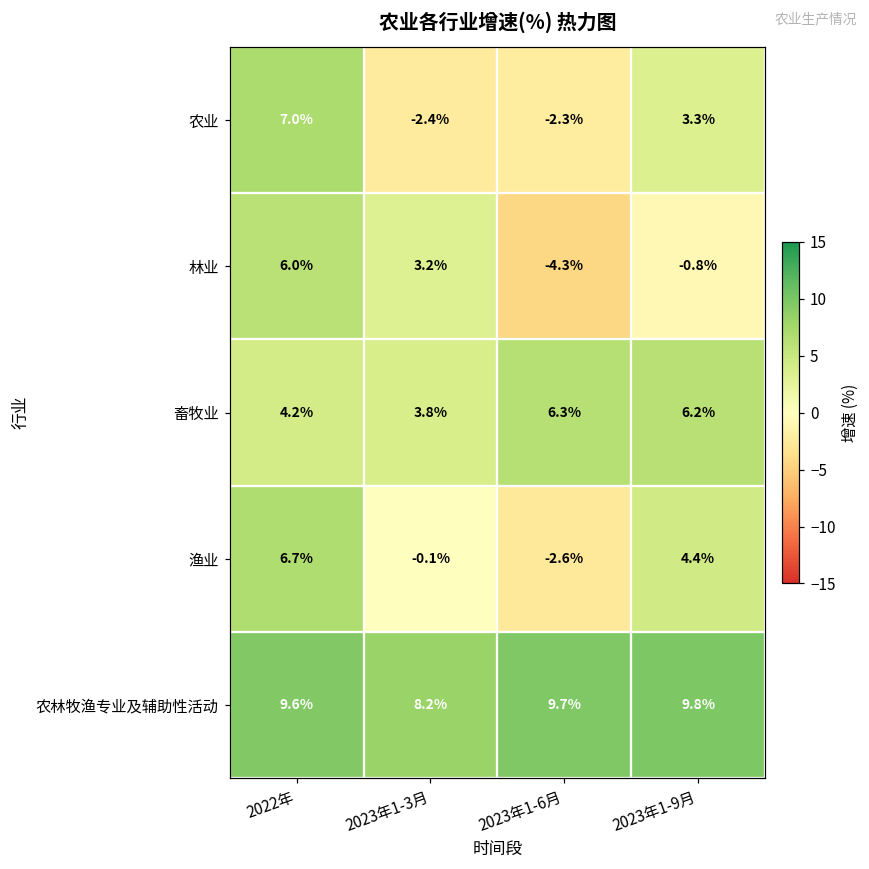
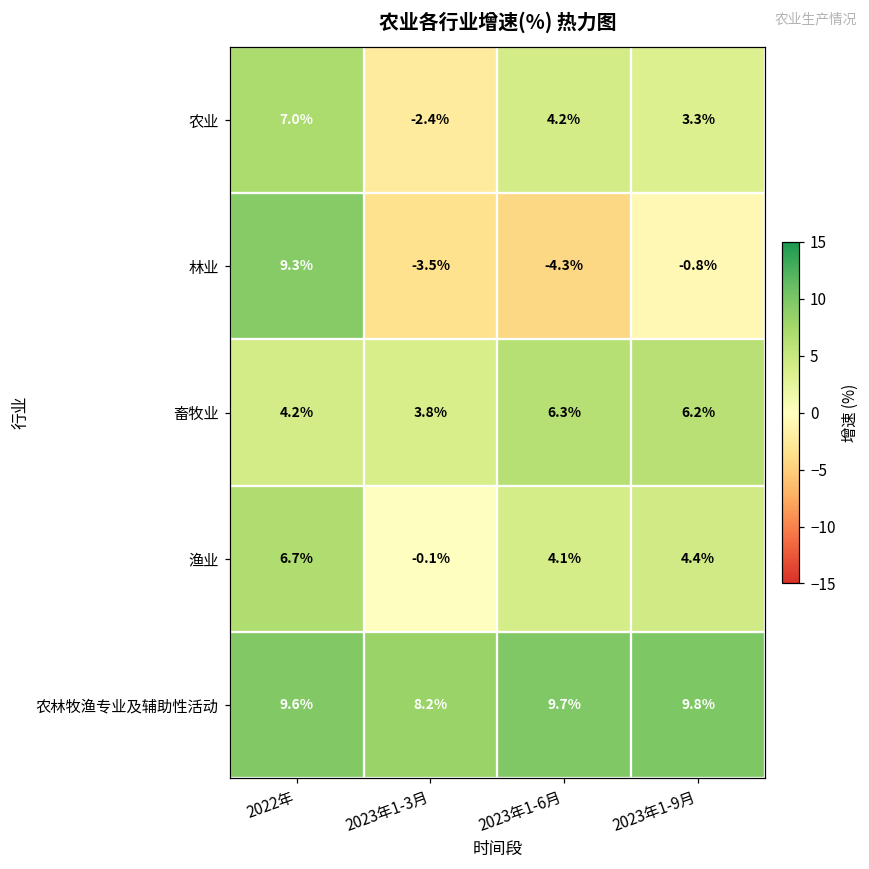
农业, 2023年1-6月: -2.3% -> 4.2%
林业, 2022年: 6.0% -> 9.3%
林业, 2023年1-3月: 3.2% -> -3.5%
渔业, 2023年1-6月: -2.6% -> 4.1%
